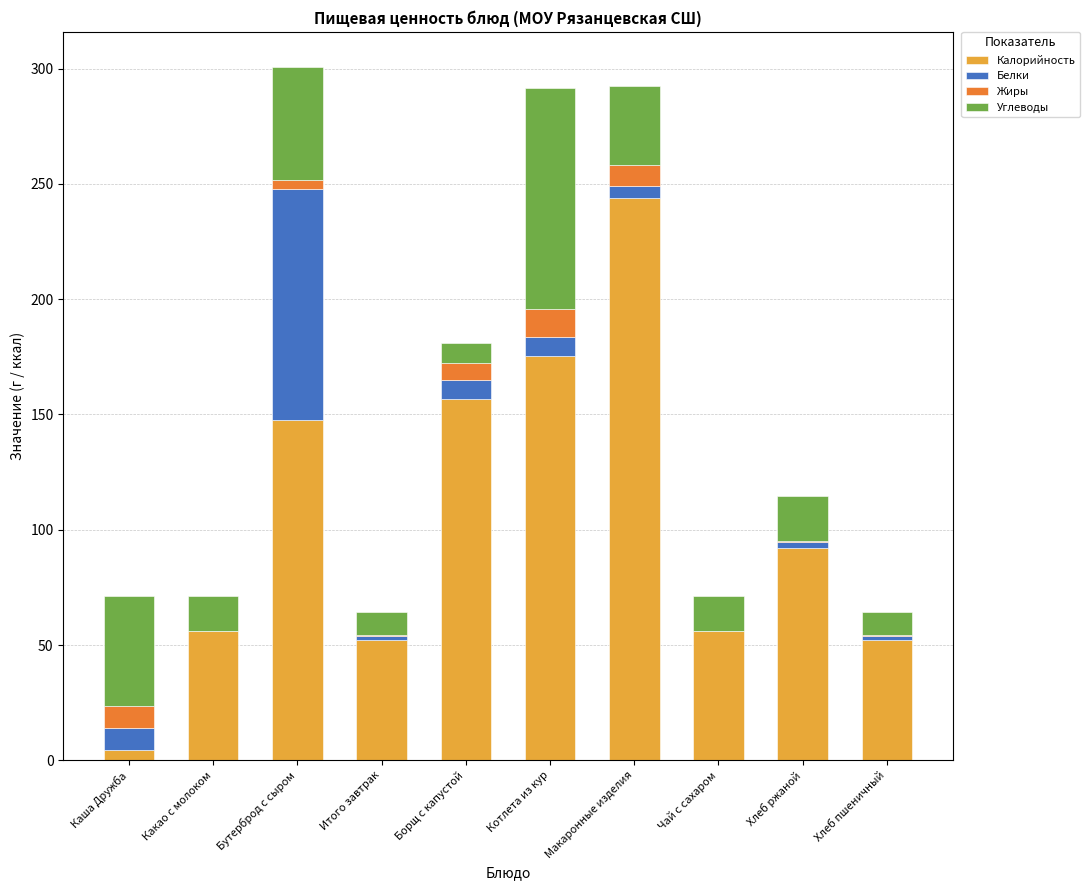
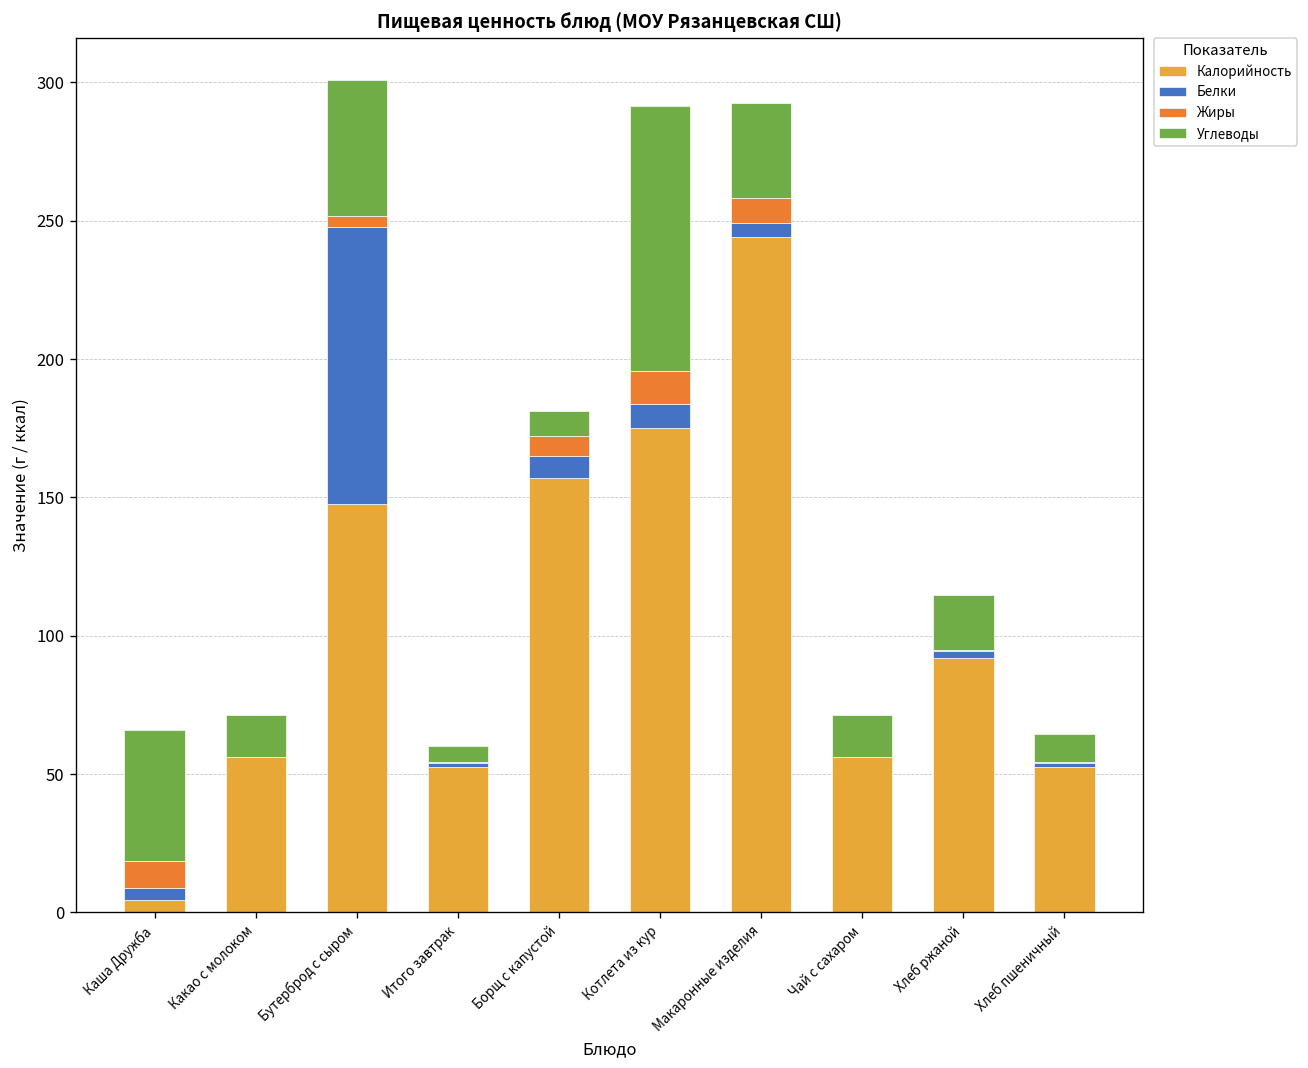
Белки, Каша Дружба: 9 -> 4
Углеводы, Итого завтрак: 10 -> 6
